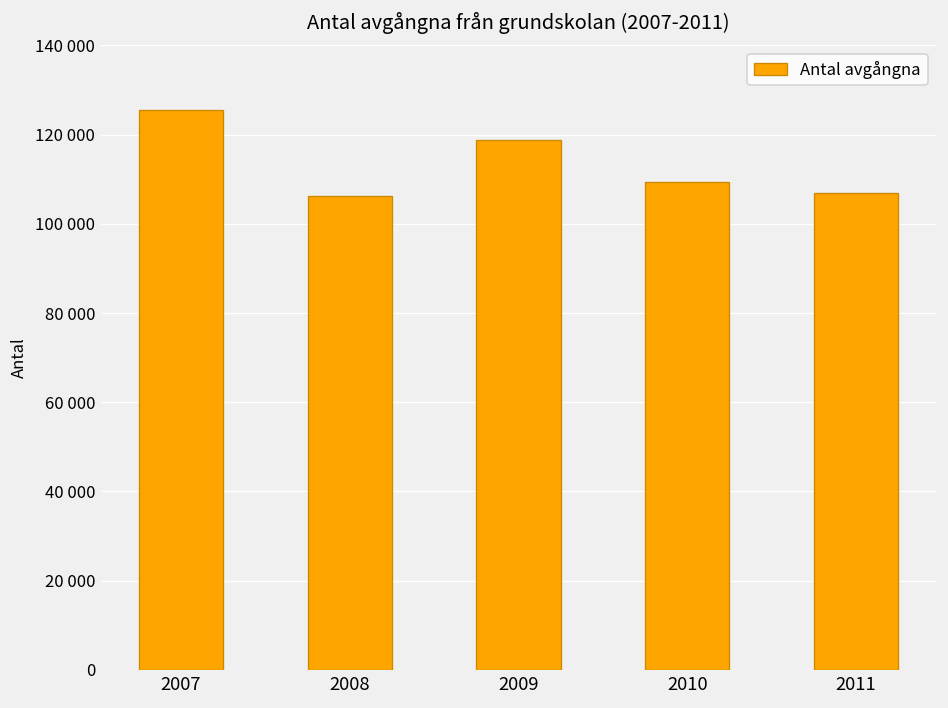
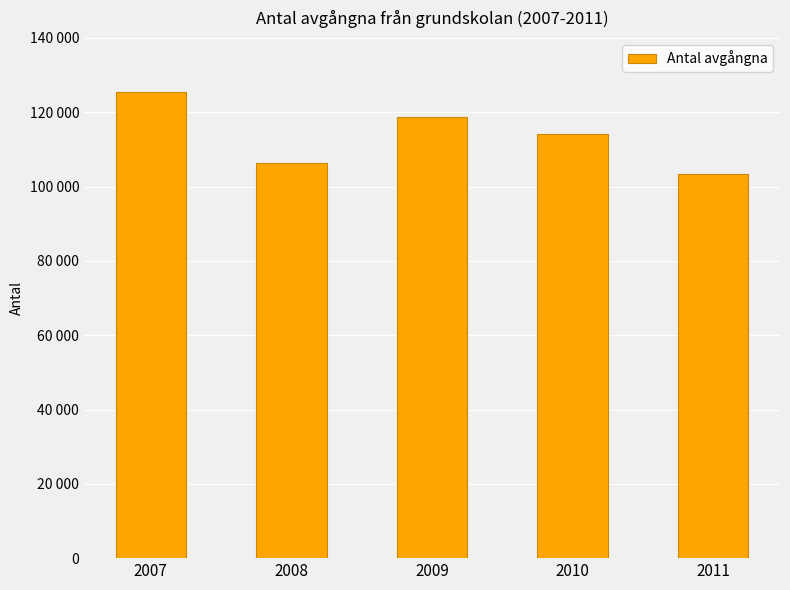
2010: 109000 -> 114000
2011: 107000 -> 103000
